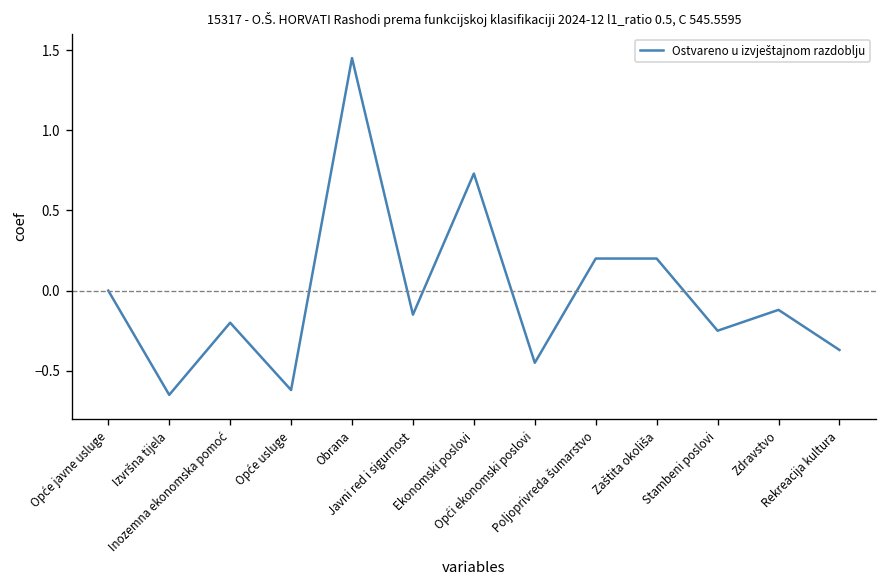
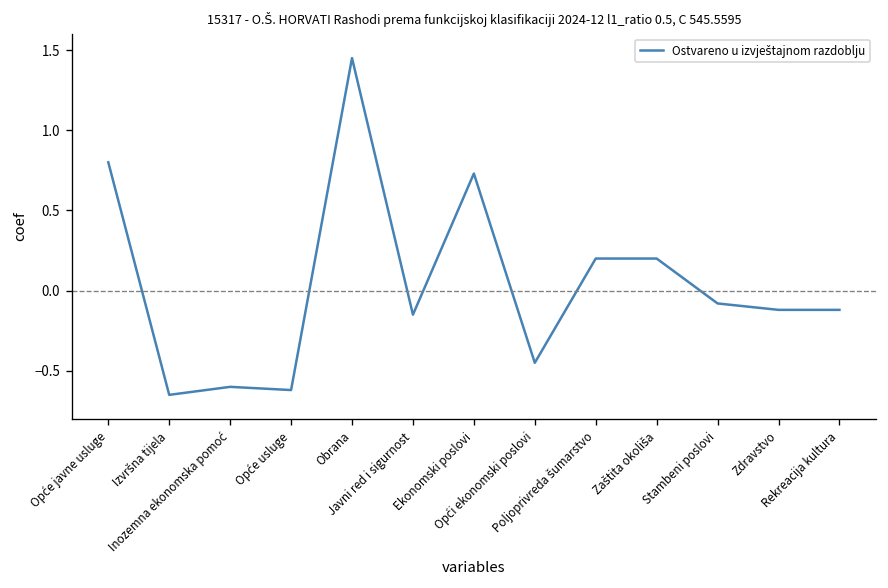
Opće javne usluge: 0.0 -> 0.8
Inozemna ekonomska pomoć: -0.2 -> -0.6
Stambeni poslovi: -0.25 -> -0.08
Rekreacija kultura: -0.37 -> -0.12
